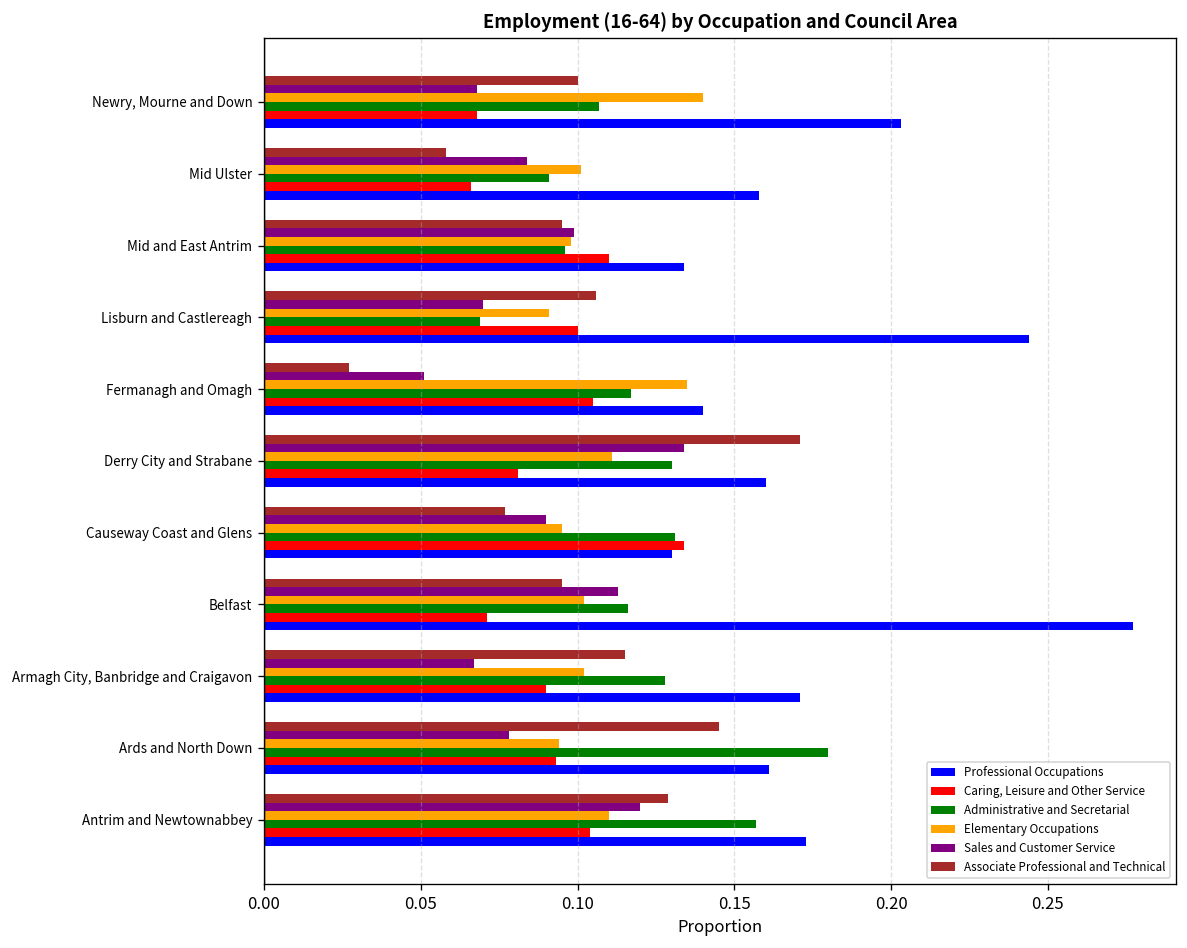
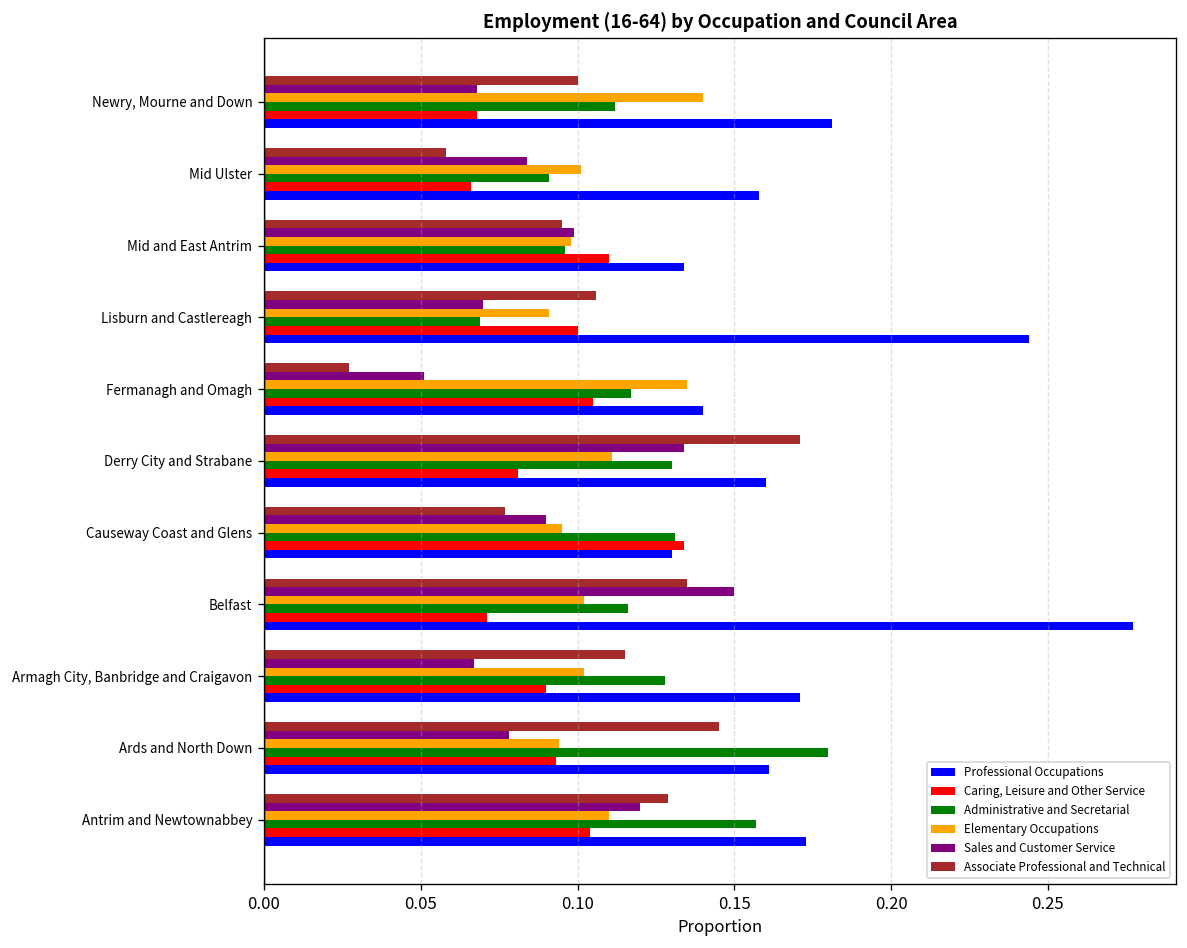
Administrative and Secretarial, Newry, Mourne and Down: 0.107 -> 0.112
Professional Occupations, Newry, Mourne and Down: 0.203 -> 0.181
Associate Professional and Technical, Belfast: 0.095 -> 0.135
Sales and Customer Service, Belfast: 0.113 -> 0.150
